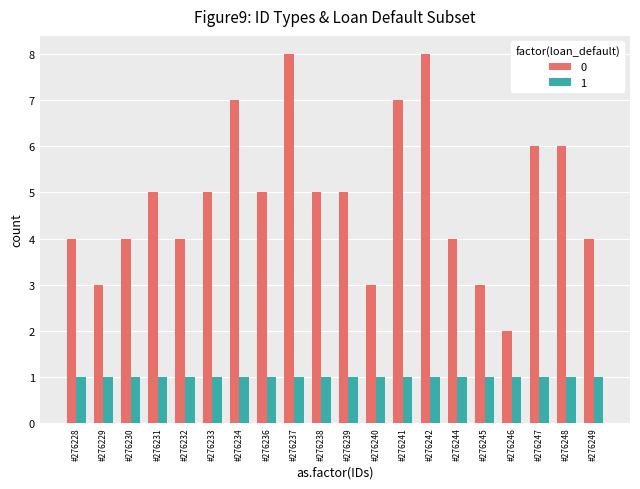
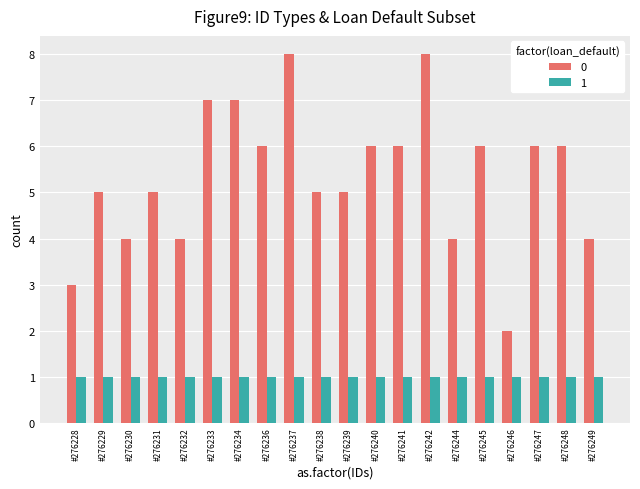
0, #276228: 4 -> 3
0, #276229: 3 -> 5
0, #276233: 5 -> 7
0, #276236: 5 -> 6
0, #276240: 3 -> 6
0, #276241: 7 -> 6
0, #276245: 3 -> 6
